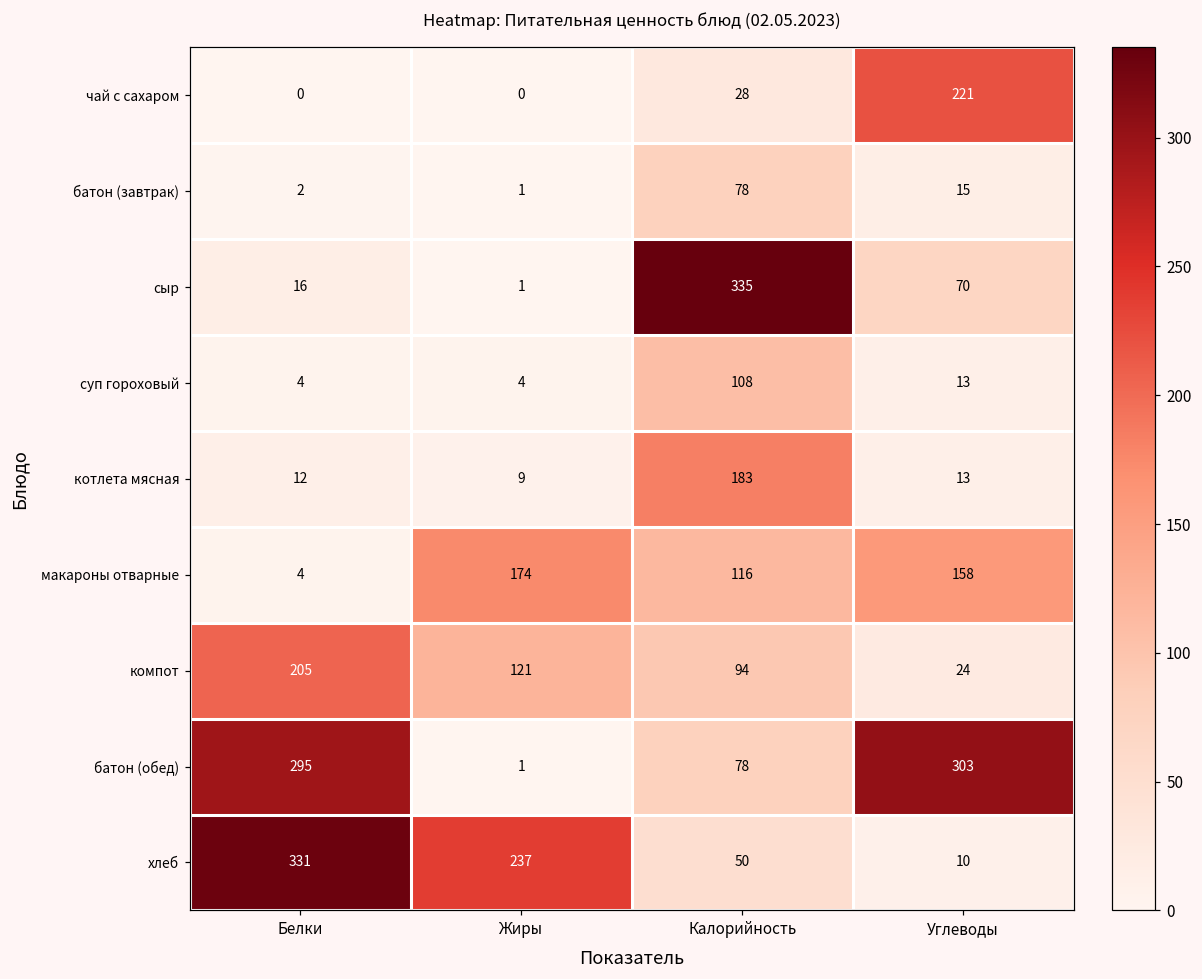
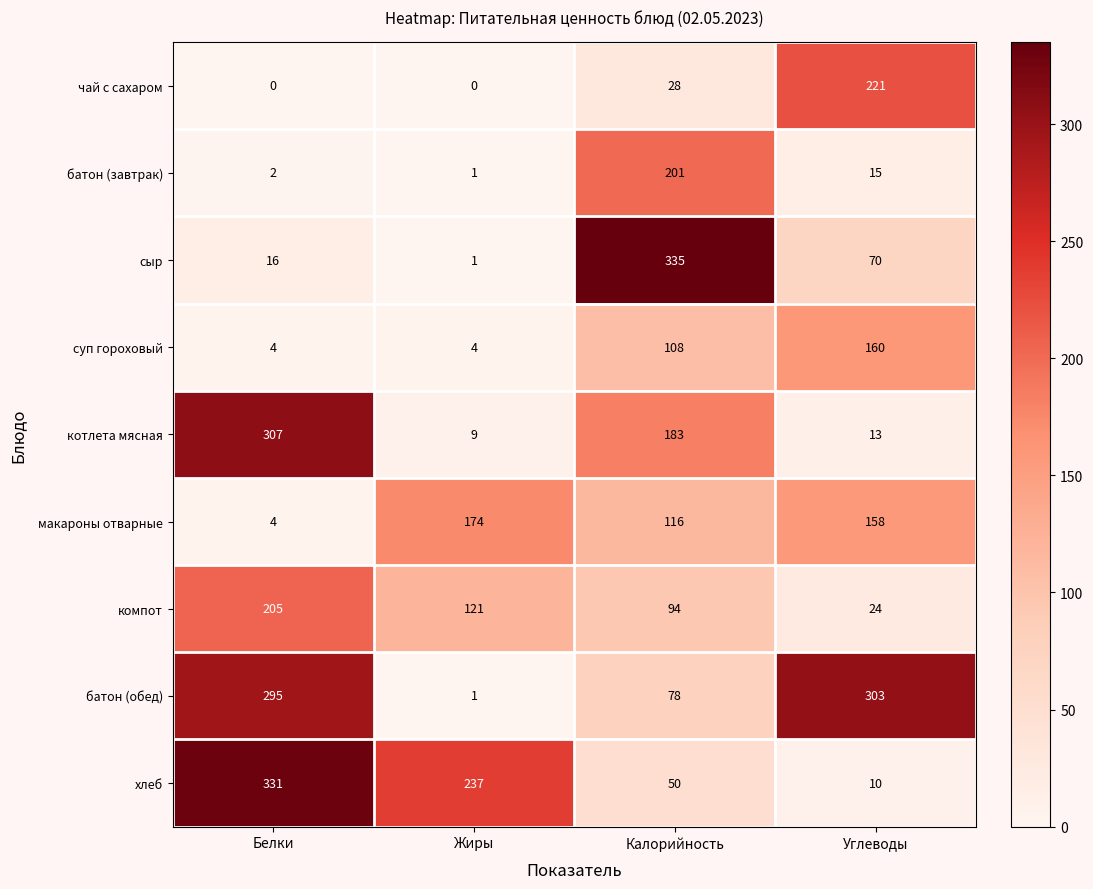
батон (завтрак), Калорийность: 78 -> 201
суп гороховый, Углеводы: 13 -> 160
котлета мясная, Белки: 12 -> 307
